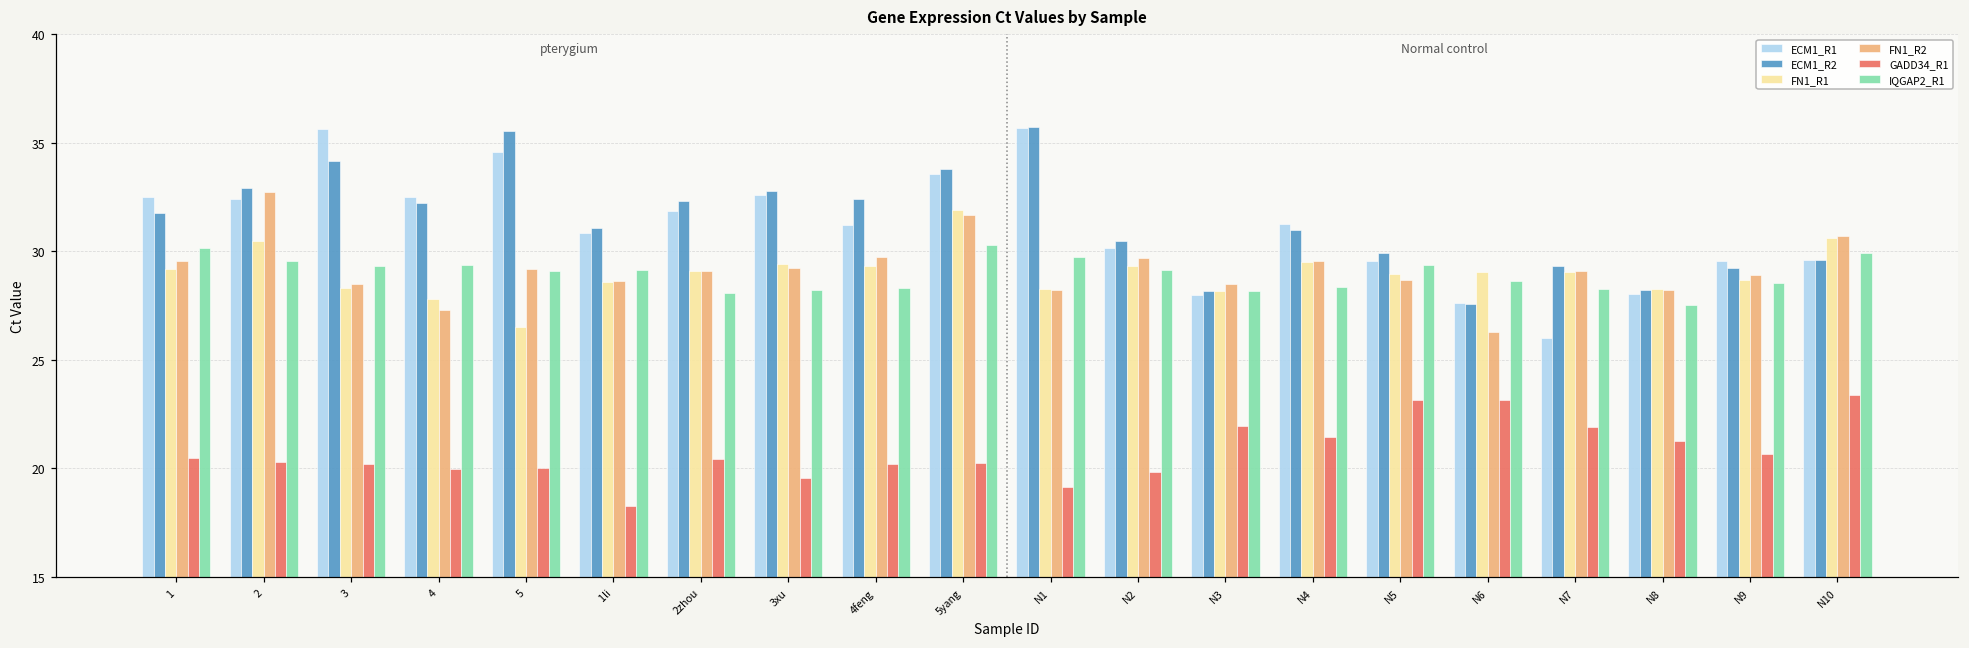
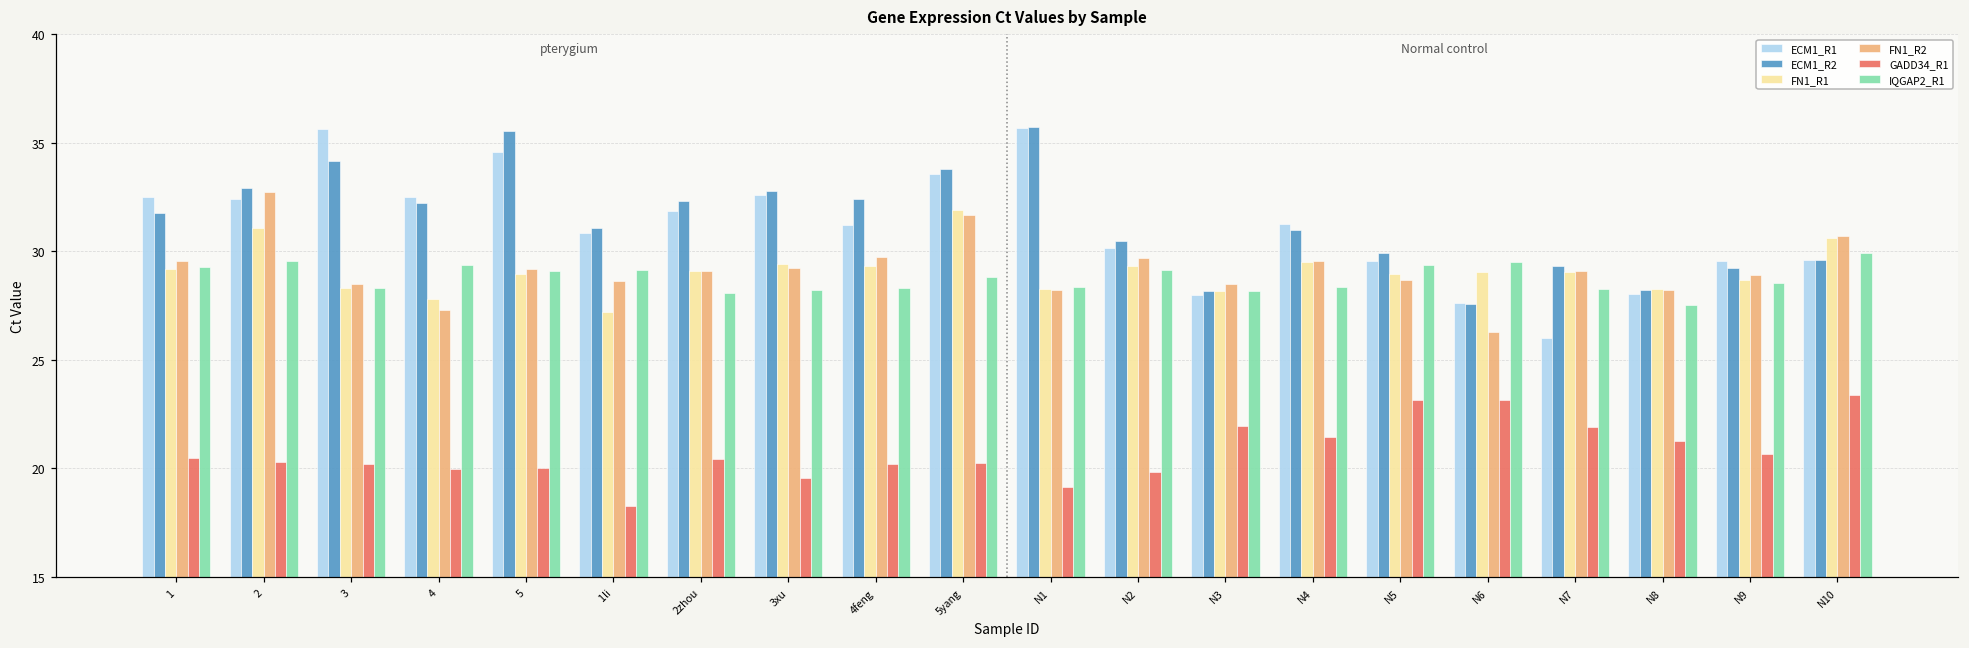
IQGAP2_R1, 1: 30.1 -> 29.3
FN1_R1, 2: 30.5 -> 31.1
IQGAP2_R1, 3: 29.3 -> 28.3
FN1_R1, 5: 26.5 -> 28.9
FN1_R1, 1li: 28.6 -> 27.2
IQGAP2_R1, 5yang: 30.3 -> 28.8
IQGAP2_R1, N1: 29.7 -> 28.4
IQGAP2_R1, N6: 28.6 -> 29.5
